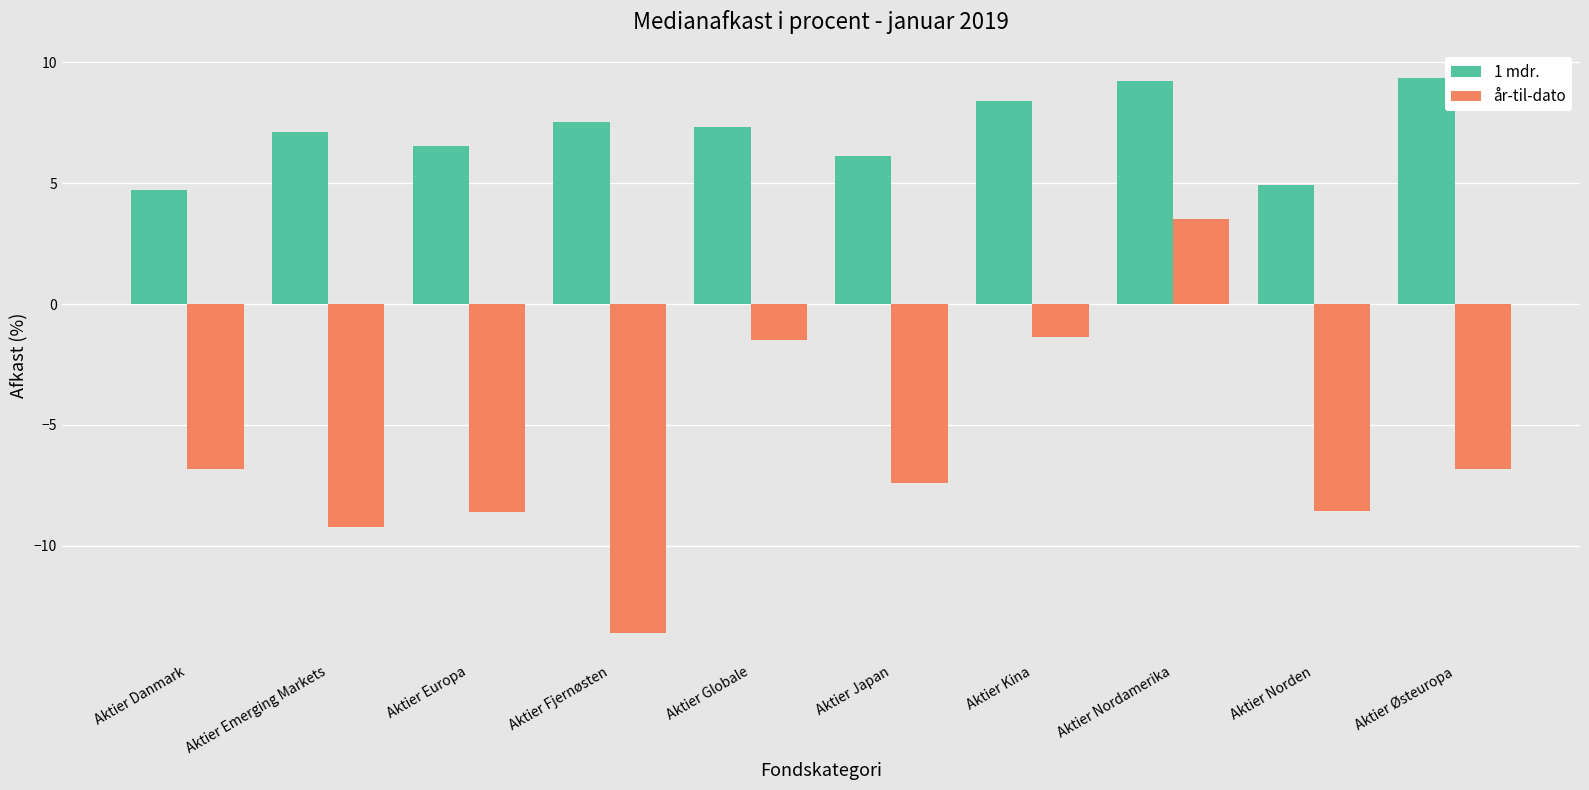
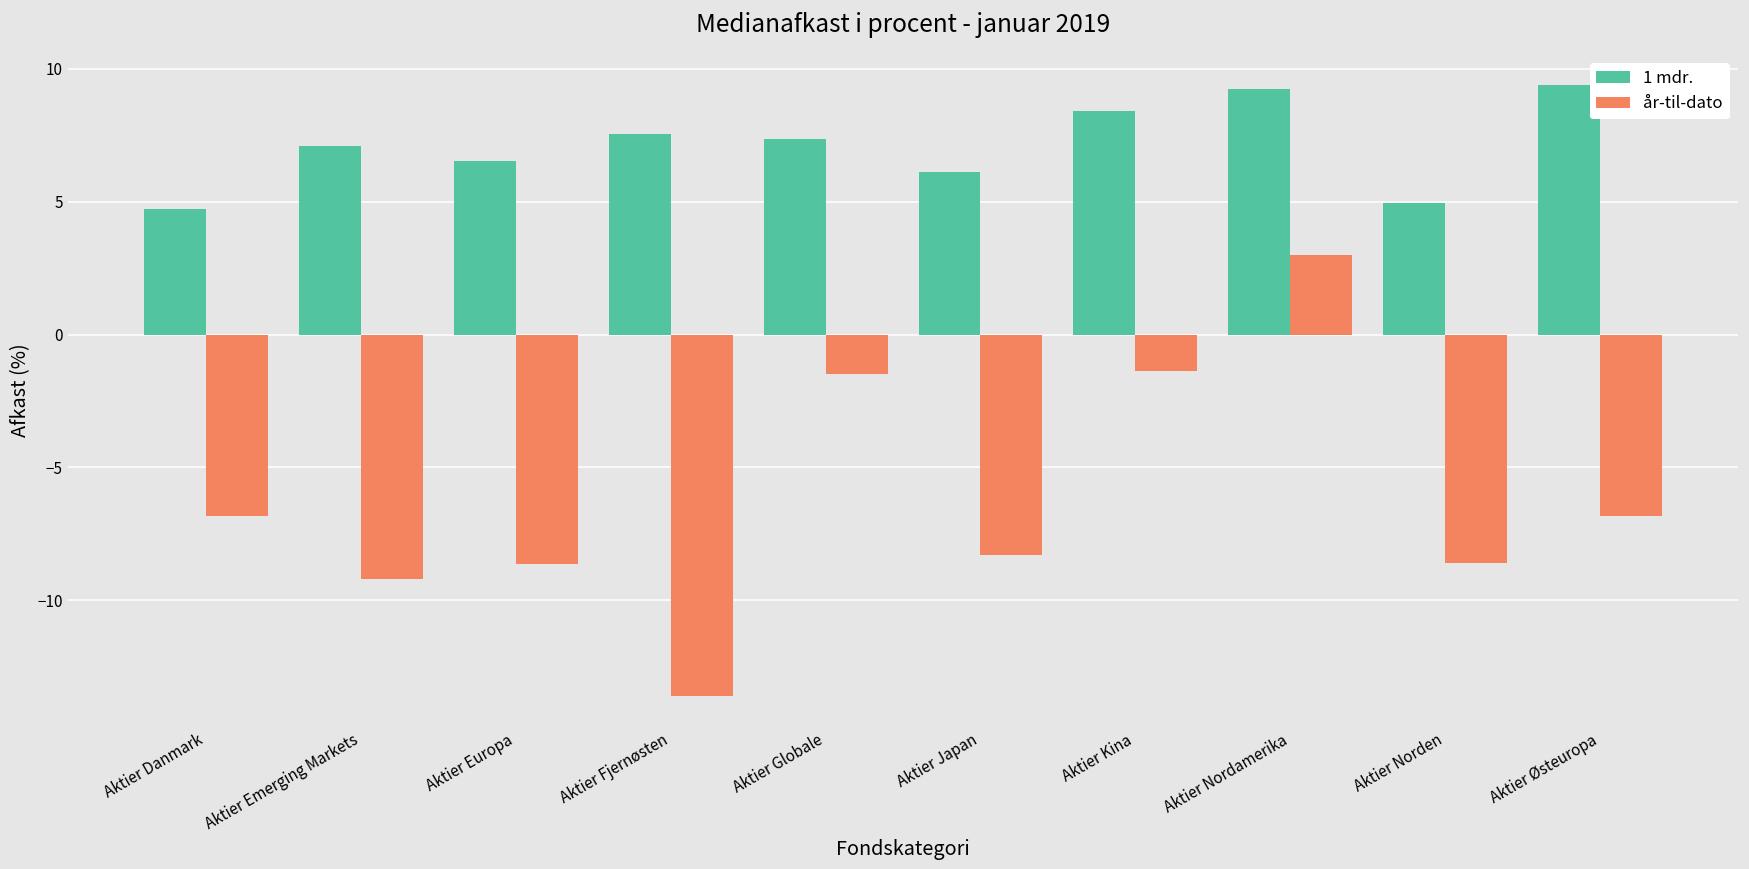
år-til-dato, Aktier Japan: -7.4 -> -8.3
år-til-dato, Aktier Nordamerika: 3.5 -> 3.0
